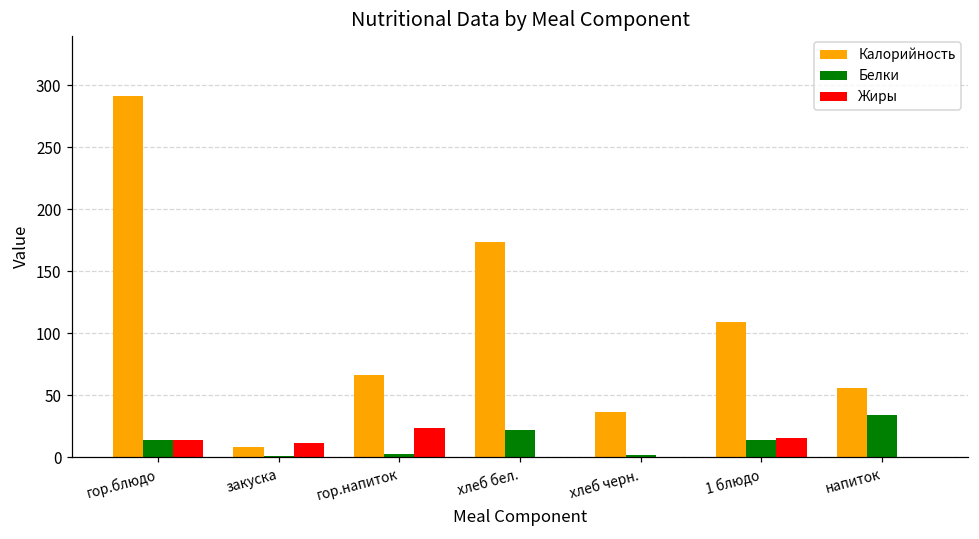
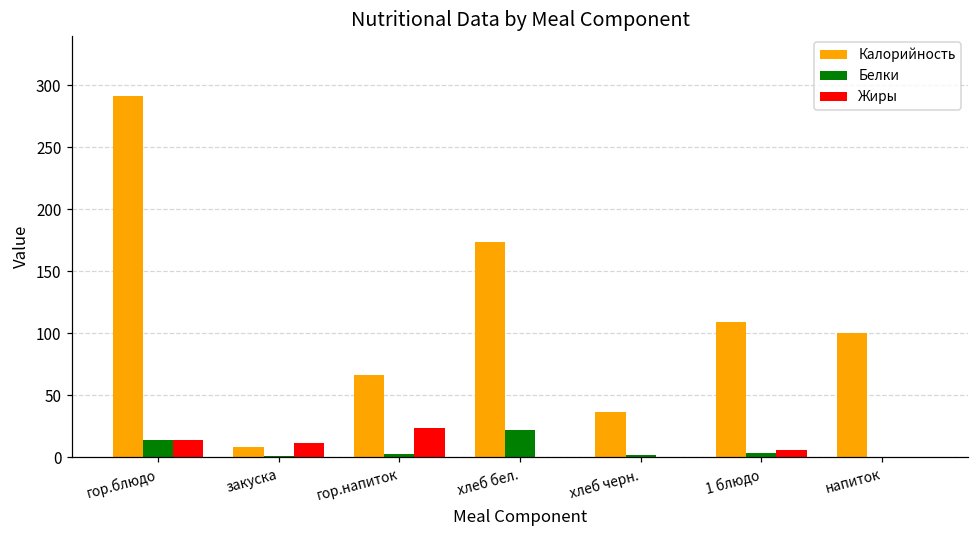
Белки, 1 блюдо: 14 -> 3
Жиры, 1 блюдо: 15 -> 6
Калорийность, напиток: 56 -> 100
Белки, напиток: 34 -> 0
